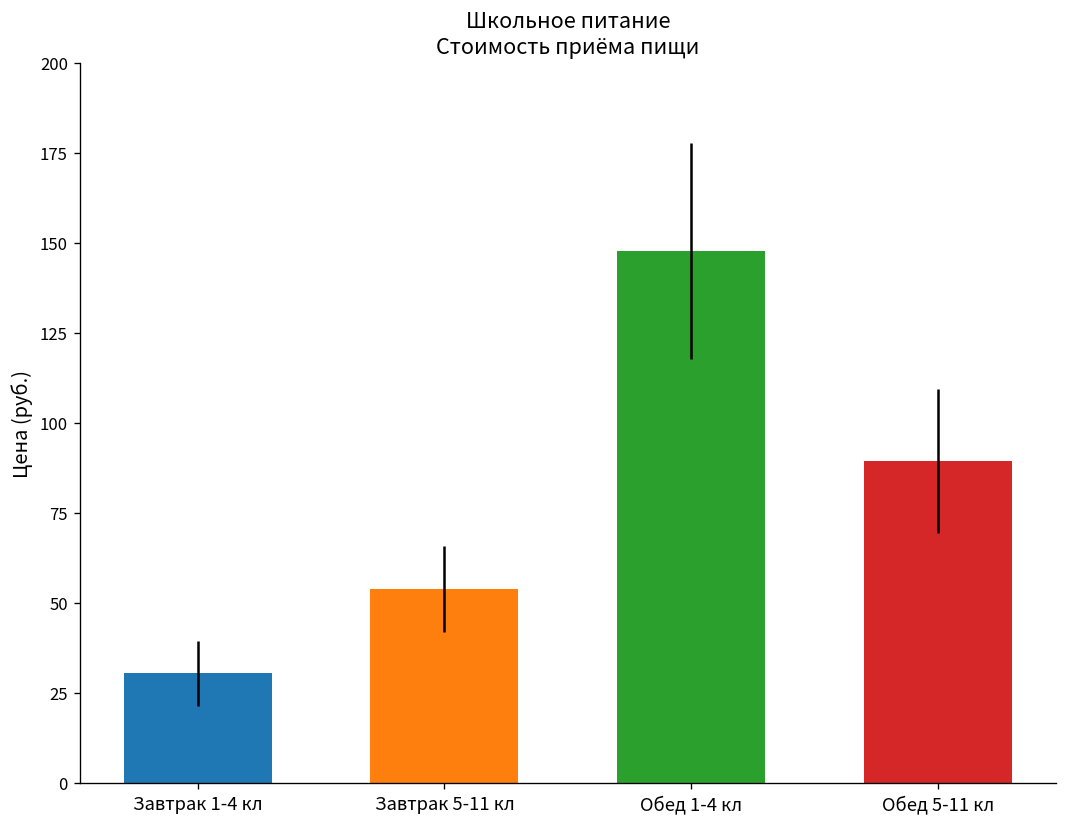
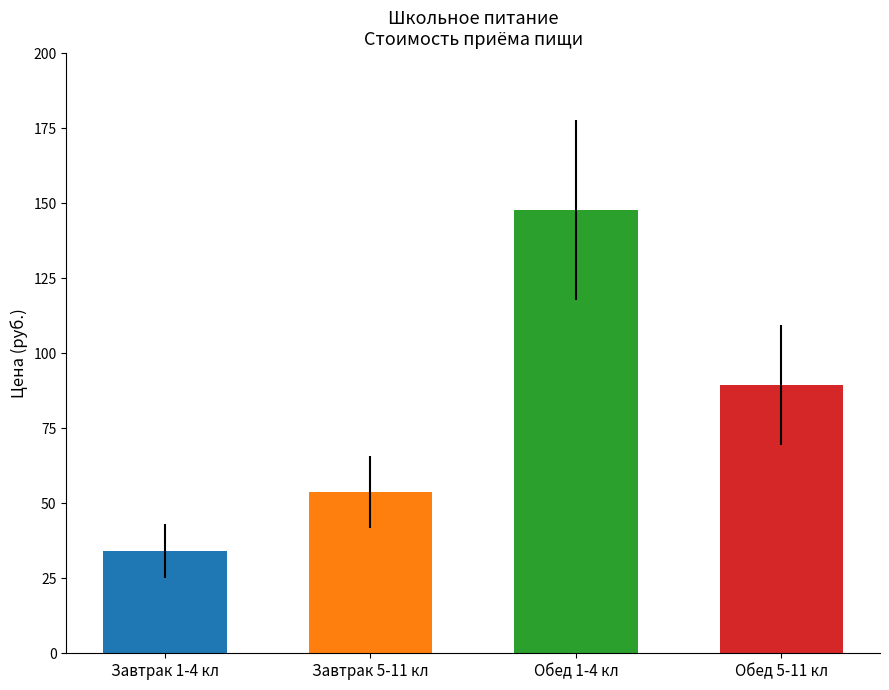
Завтрак 1-4 кл: 30 -> 34
